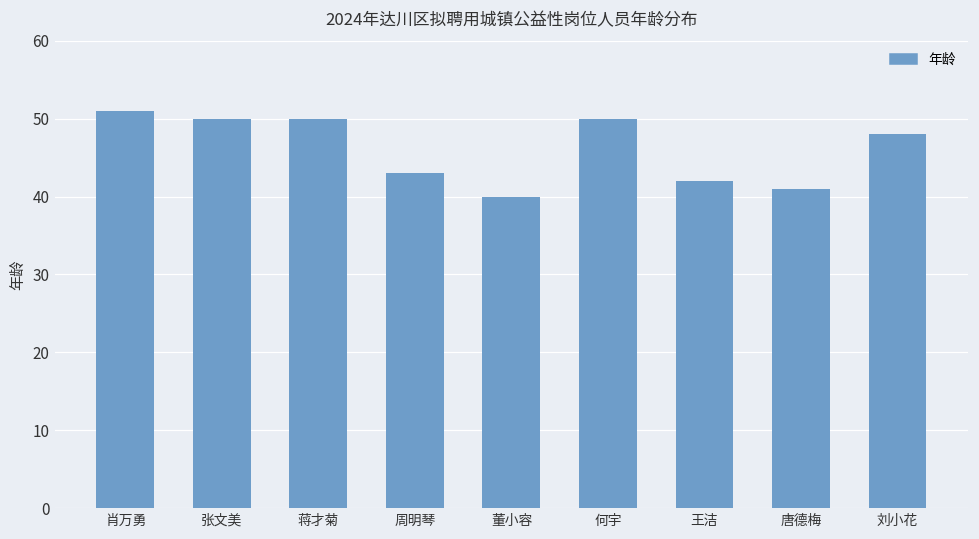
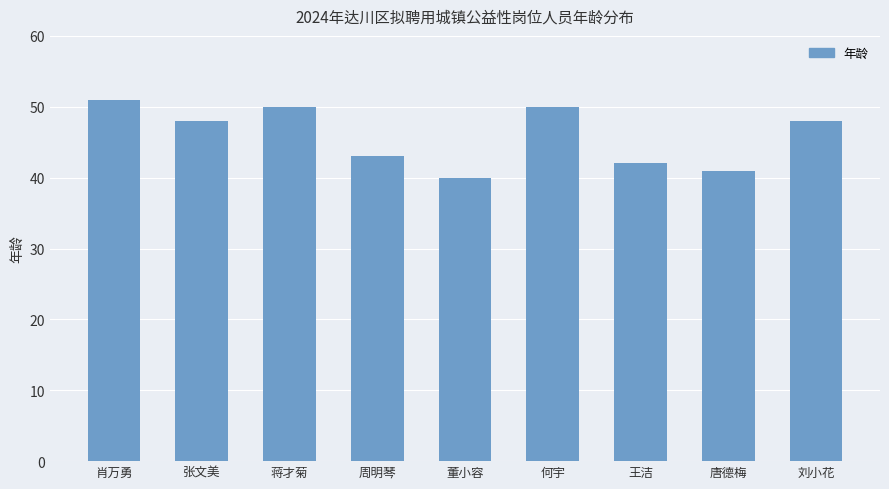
张文美: 50 -> 48
